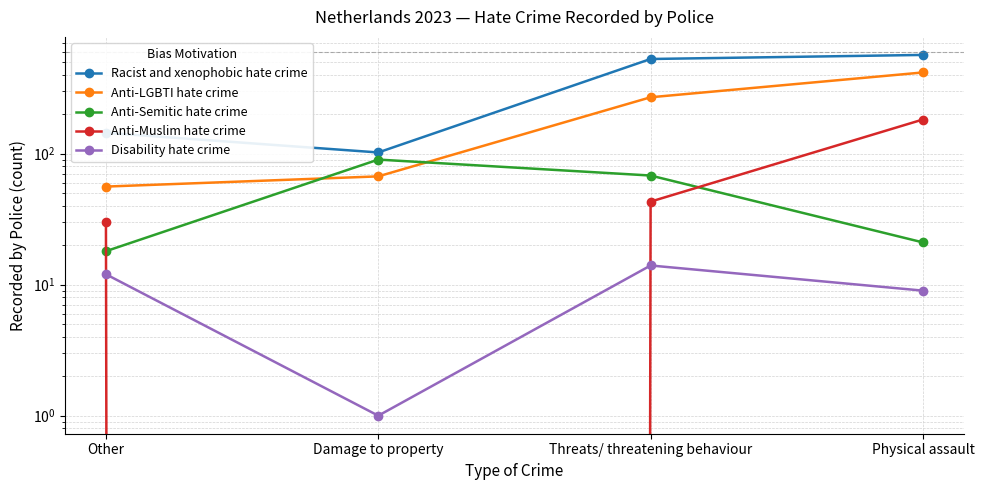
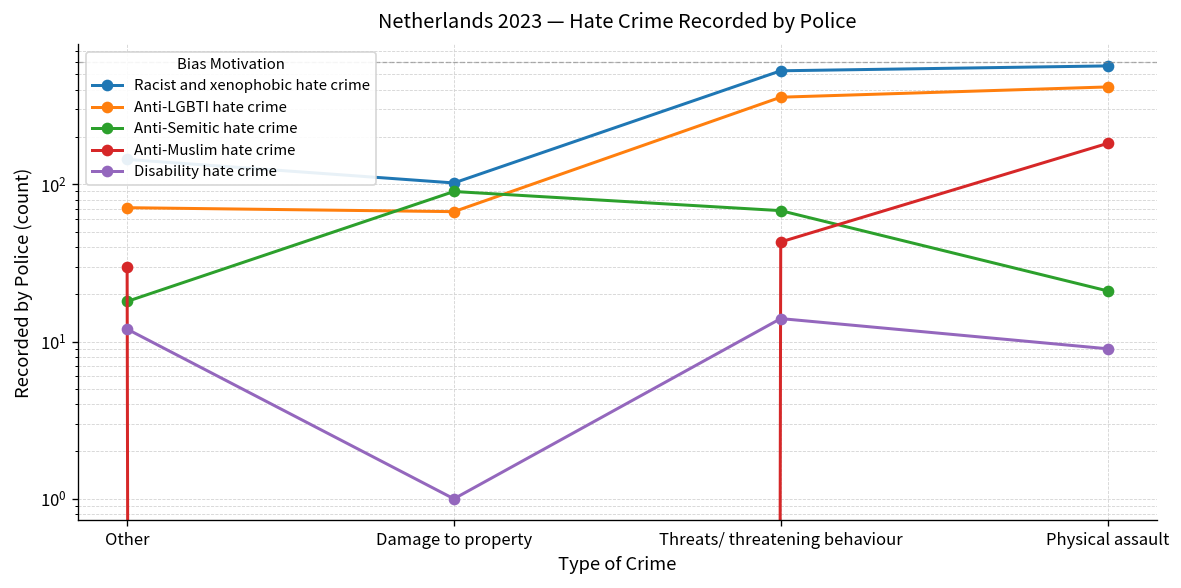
Anti-LGBTI hate crime, Other: 56 -> 70
Anti-LGBTI hate crime, Threats/ threatening behaviour: 270 -> 360
